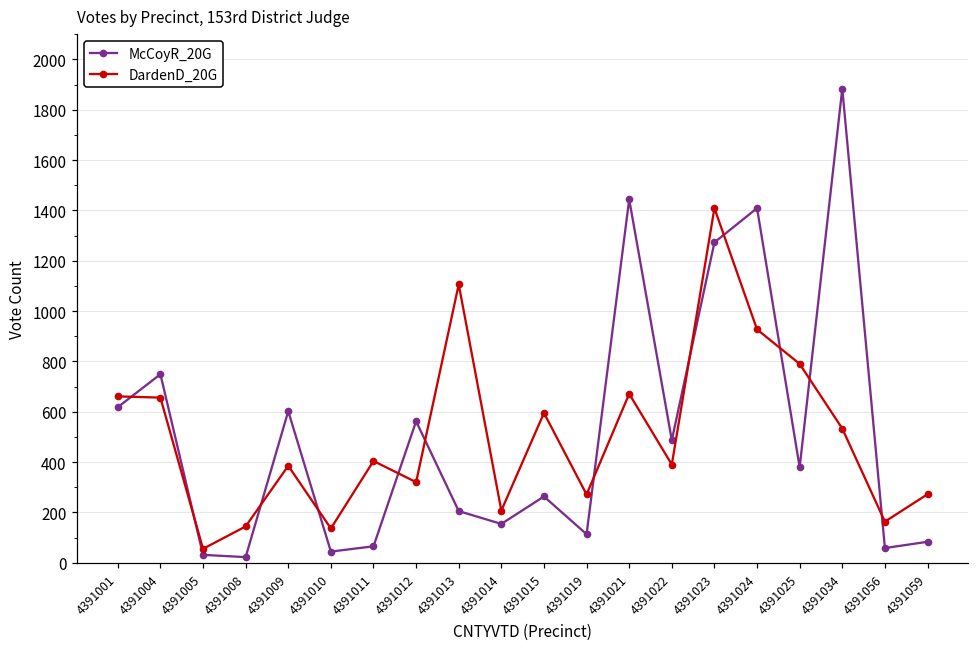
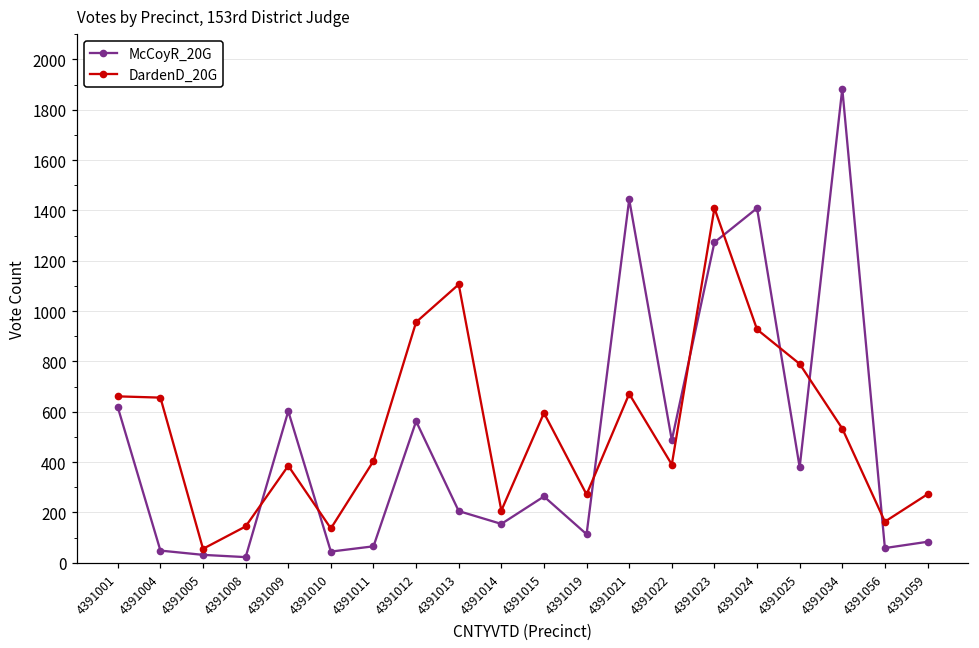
McCoyR_20G, 4391004: 750 -> 50
DardenD_20G, 4391012: 320 -> 960
